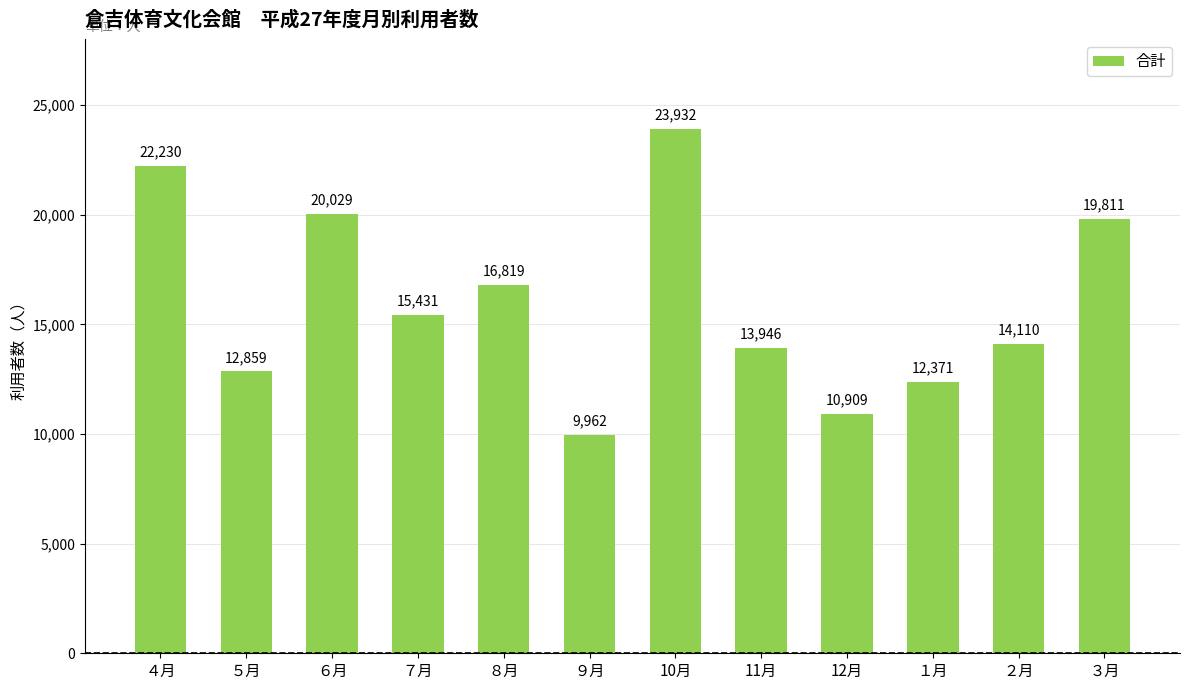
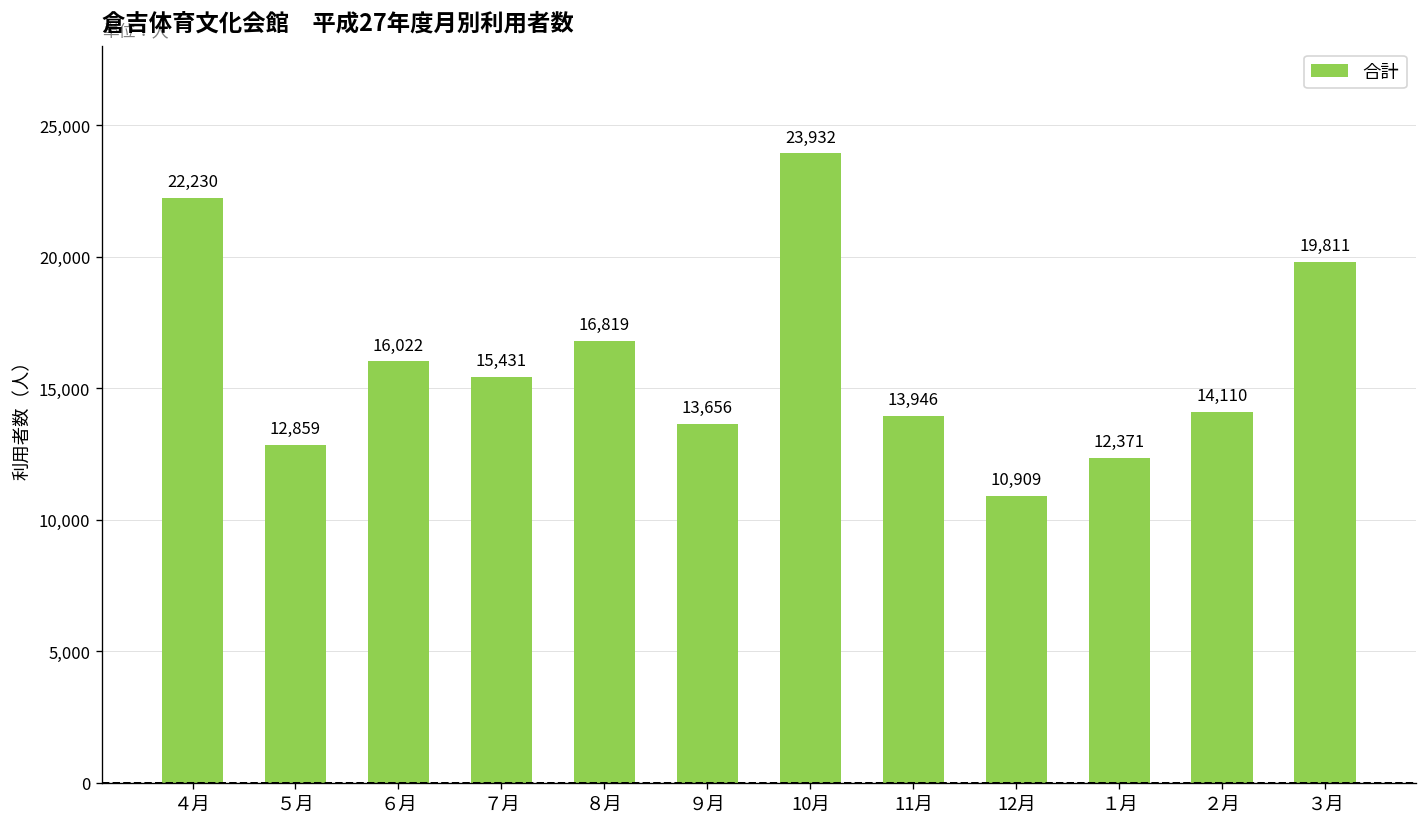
６月: 20,029 -> 16,022
９月: 9,962 -> 13,656
